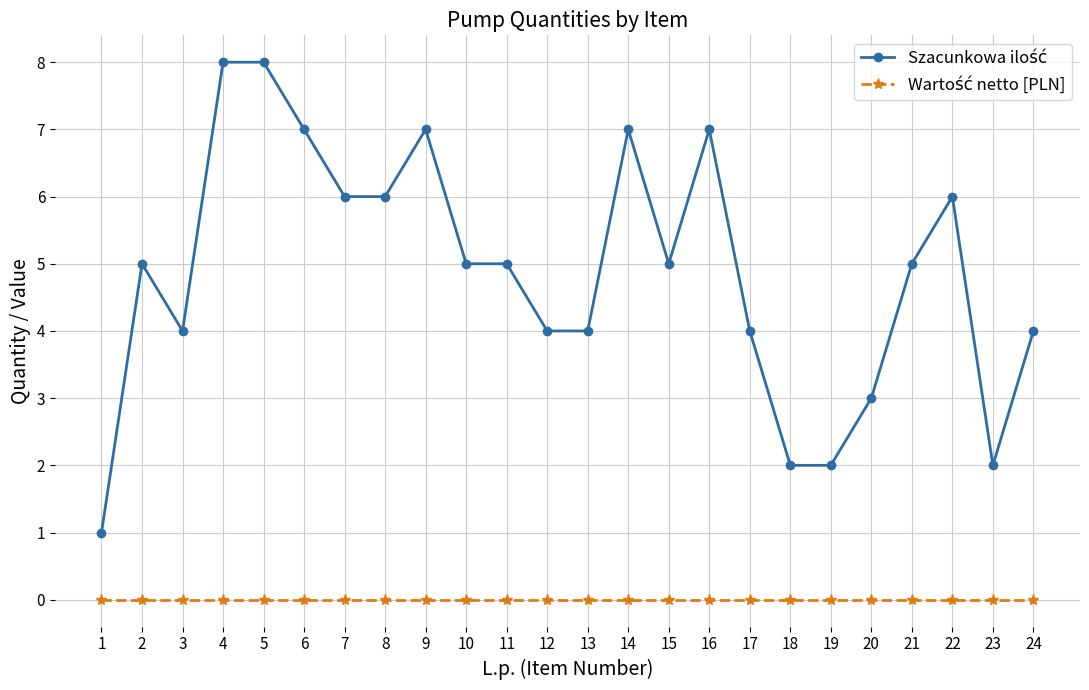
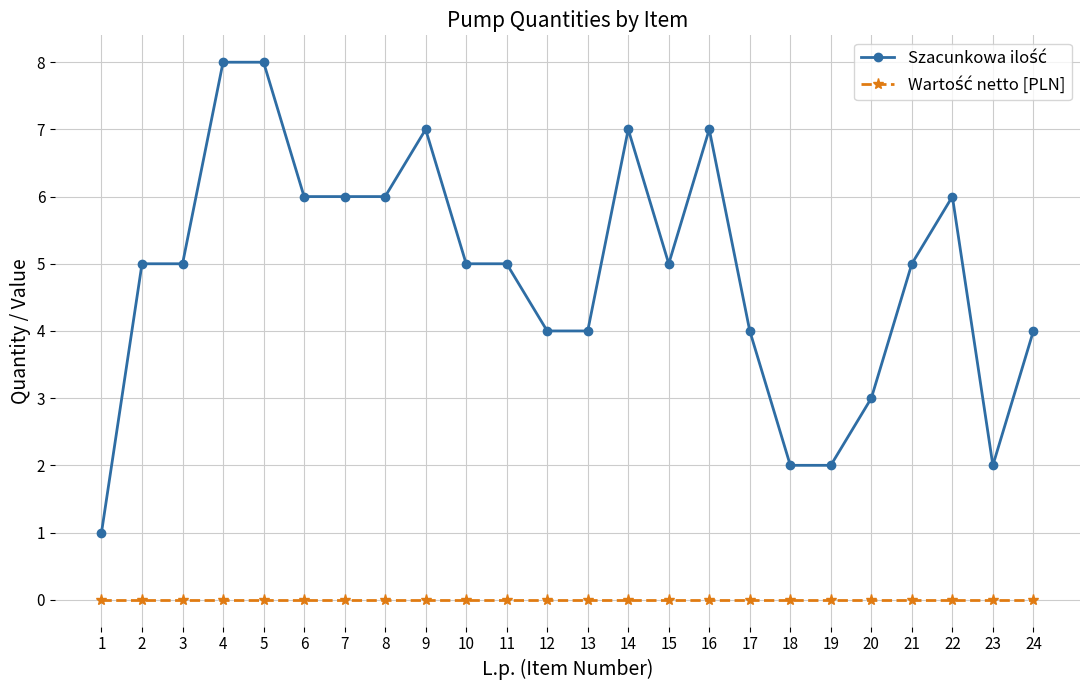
Szacunkowa ilość, 3: 4 -> 5
Szacunkowa ilość, 6: 7 -> 6
